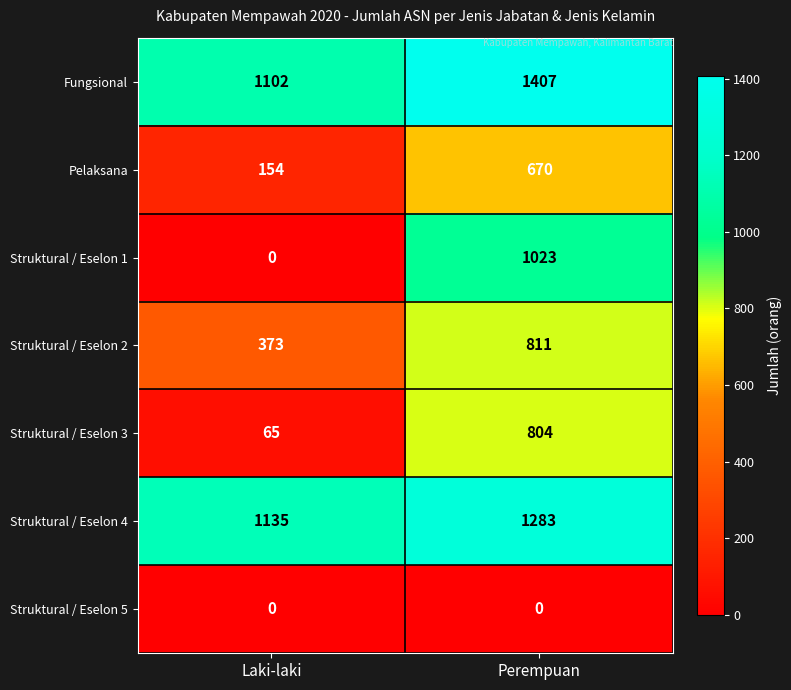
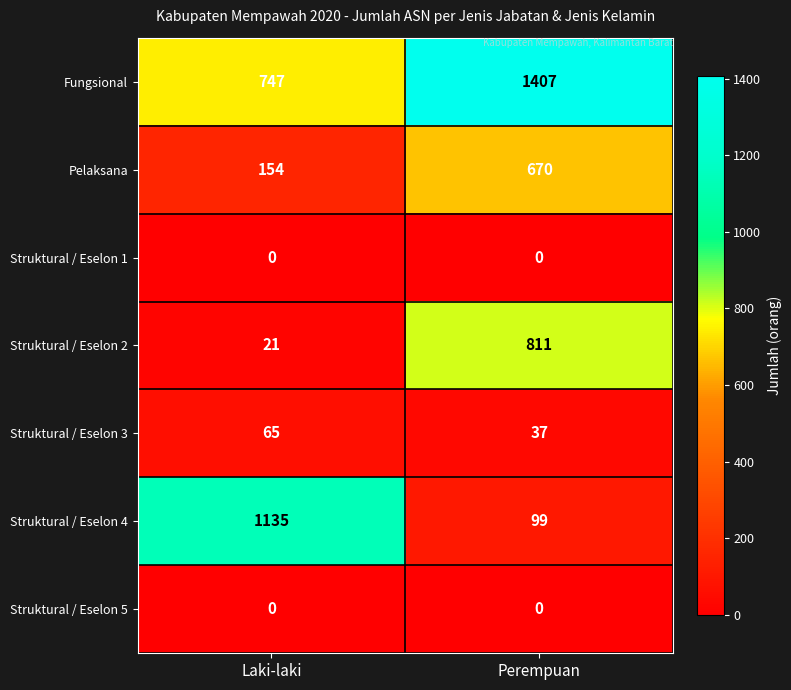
Fungsional, Laki-laki: 1102 -> 747
Struktural / Eselon 1, Perempuan: 1023 -> 0
Struktural / Eselon 2, Laki-laki: 373 -> 21
Struktural / Eselon 3, Perempuan: 804 -> 37
Struktural / Eselon 4, Perempuan: 1283 -> 99
